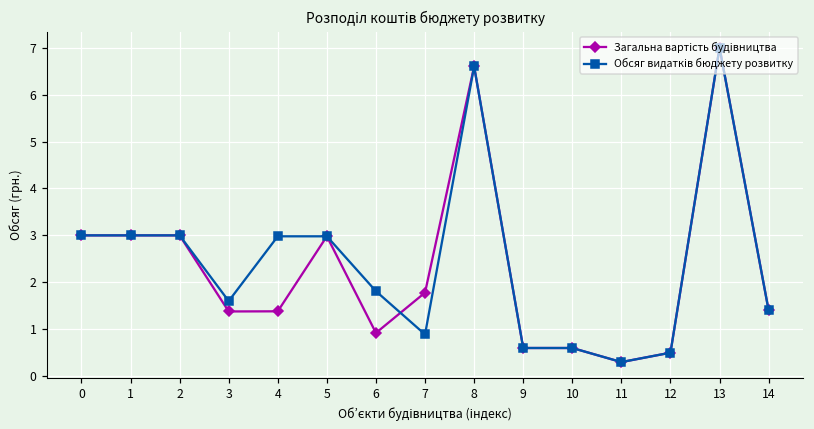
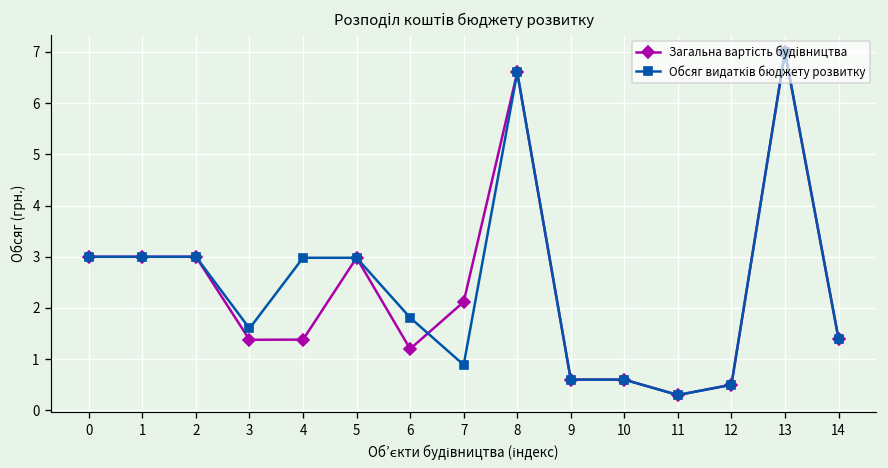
Загальна вартість будівництва, 6: 0.9 -> 1.2
Загальна вартість будівництва, 7: 1.8 -> 2.1
